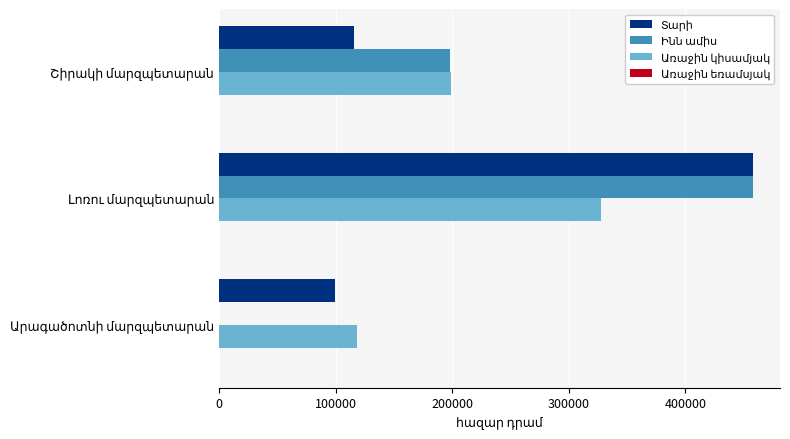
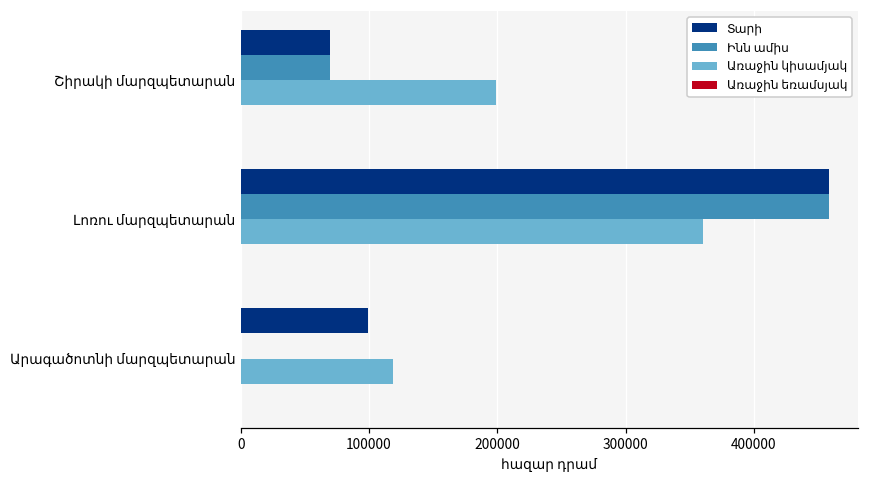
Տարի, Շիրակի մարզպետարան: 115000 -> 69000
Ինն ամիս, Շիրակի մարզպետարան: 198000 -> 69000
Առաջին կիսամյակ, Լոռու մարզպետարան: 327000 -> 360000
